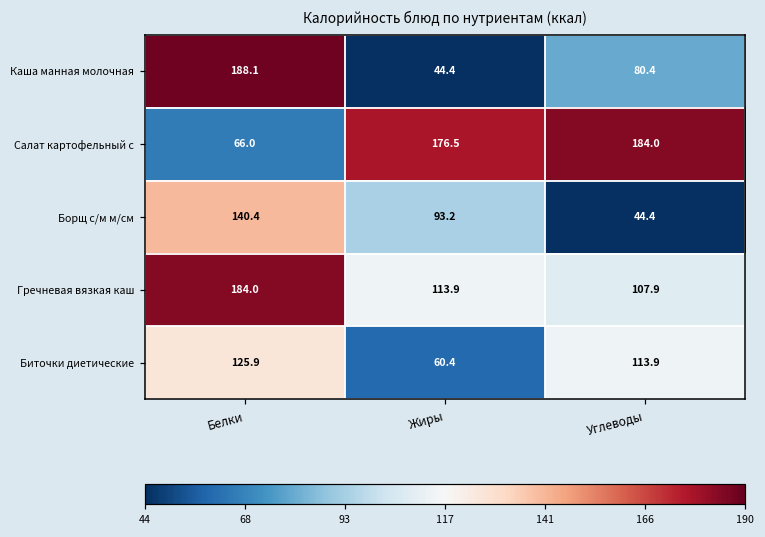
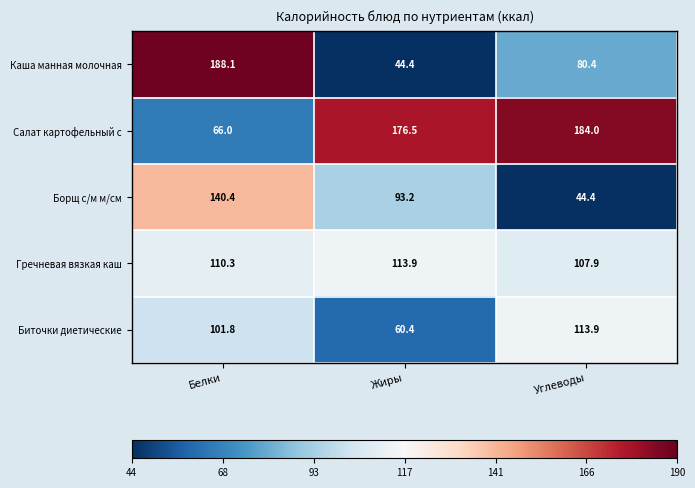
Гречневая вязкая каш, Белки: 184.0 -> 110.3
Биточки диетические, Белки: 125.9 -> 101.8
